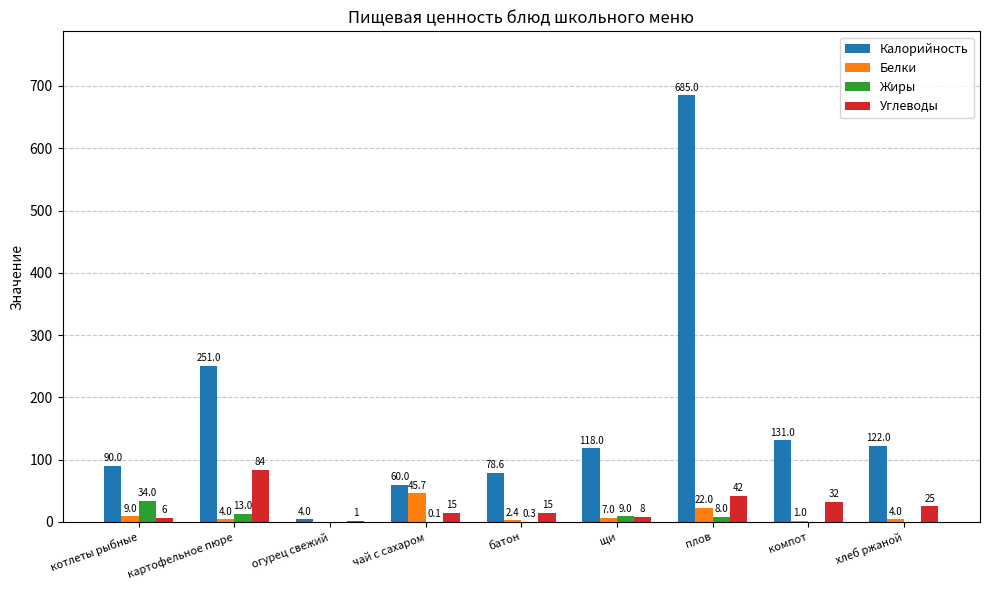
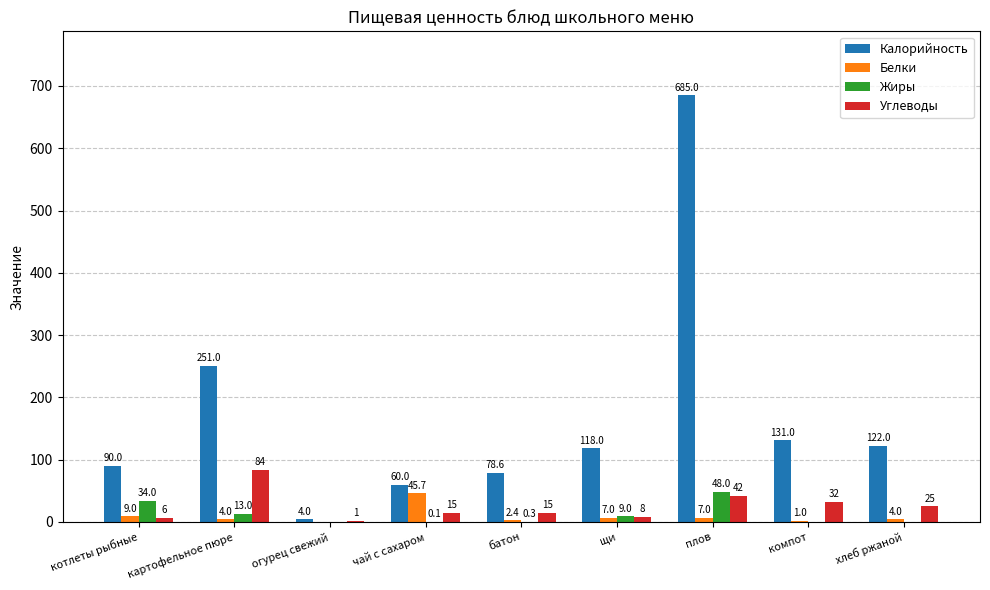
Белки, плов: 22.0 -> 7.0
Жиры, плов: 8.0 -> 48.0
